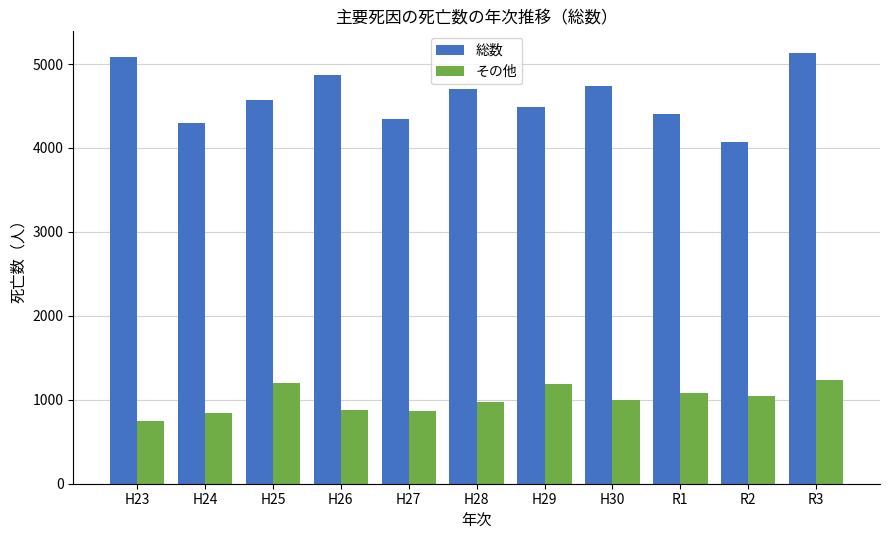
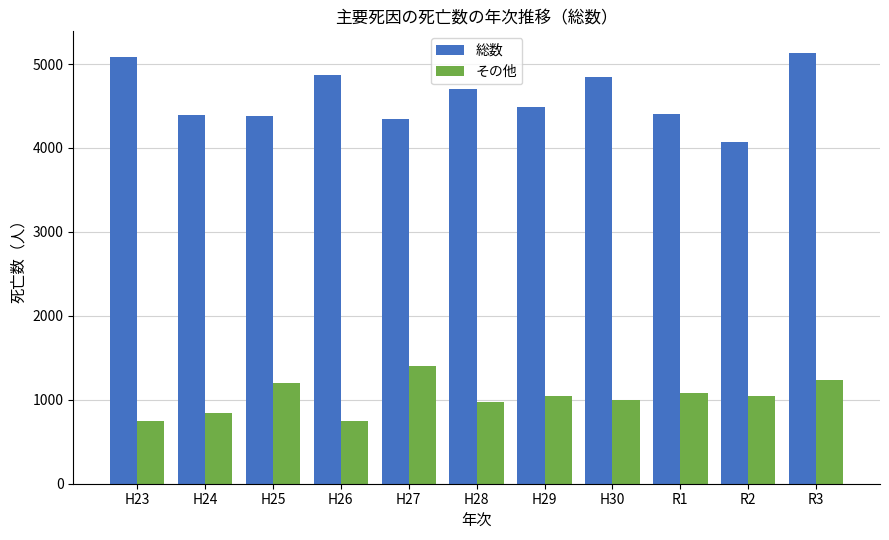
総数, H24: 4300 -> 4400
総数, H25: 4600 -> 4400
その他, H26: 900 -> 800
その他, H27: 900 -> 1400
その他, H29: 1200 -> 1000
総数, H30: 4700 -> 4800
